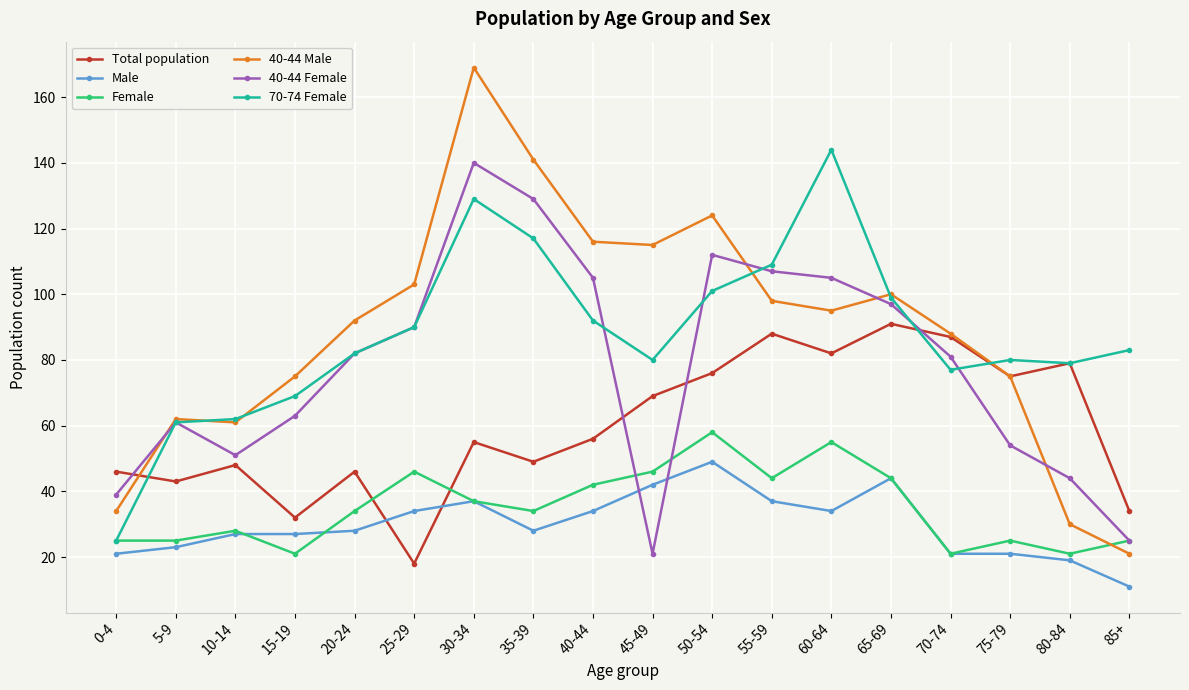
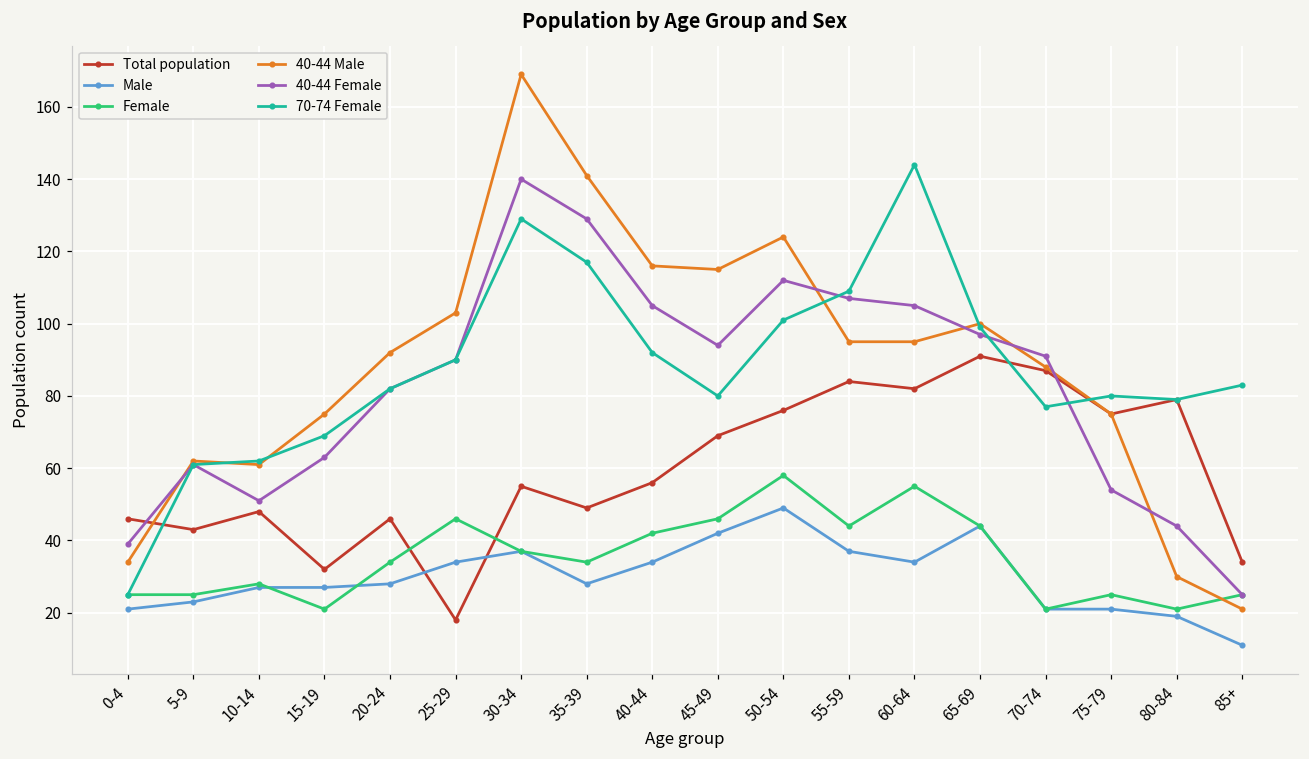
40-44 Female, 45-49: 21 -> 94
Total population, 55-59: 88 -> 84
40-44 Male, 55-59: 98 -> 95
40-44 Female, 70-74: 81 -> 91
